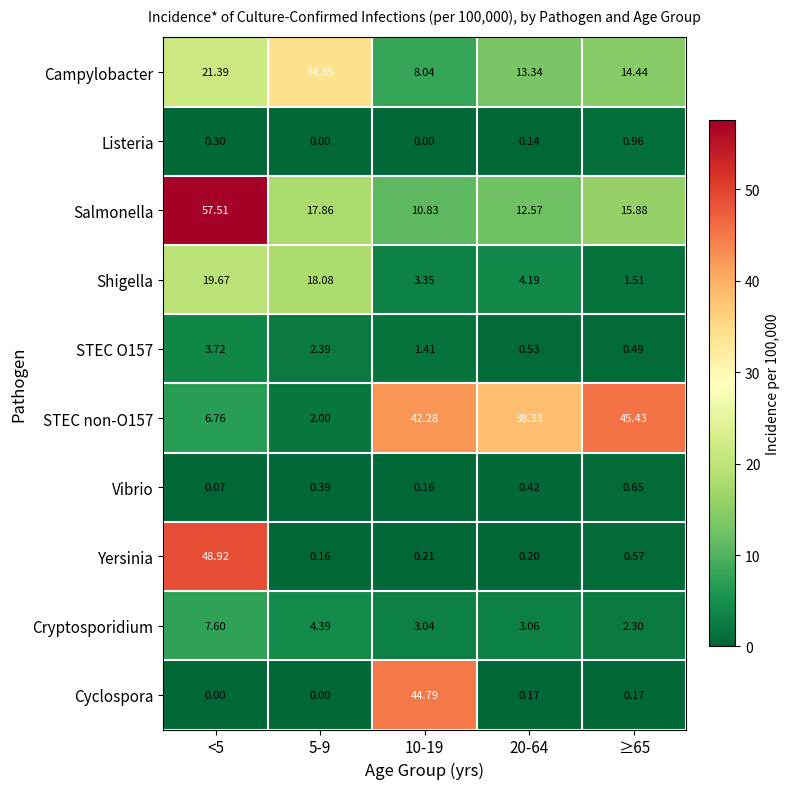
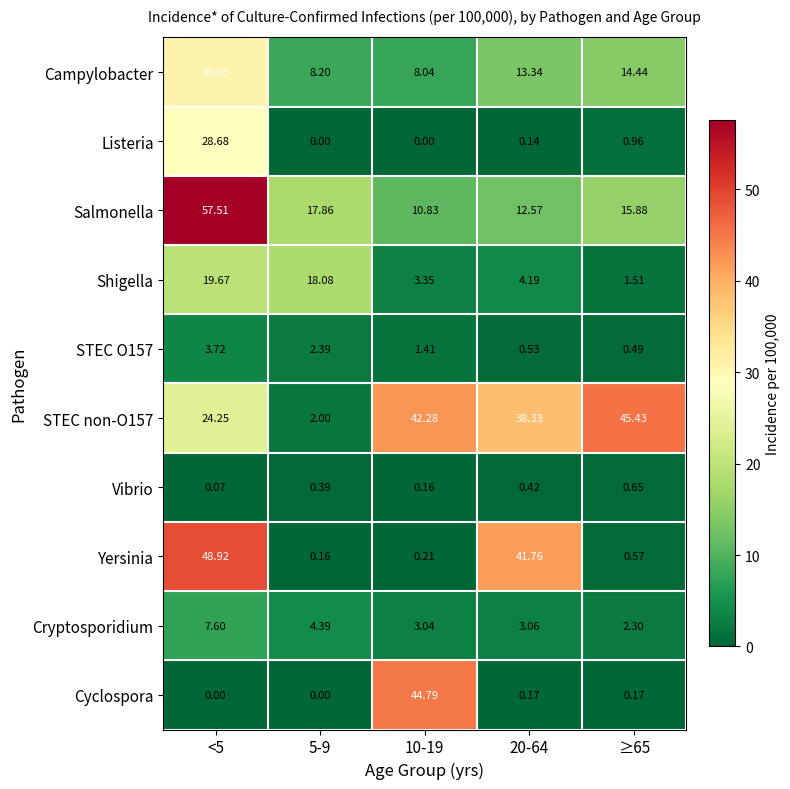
Campylobacter, <5: 21.39 -> 30.85
Campylobacter, 5-9: 34.35 -> 8.20
Listeria, <5: 0.30 -> 28.68
STEC non-O157, <5: 6.76 -> 24.25
Yersinia, 20-64: 0.20 -> 41.76
